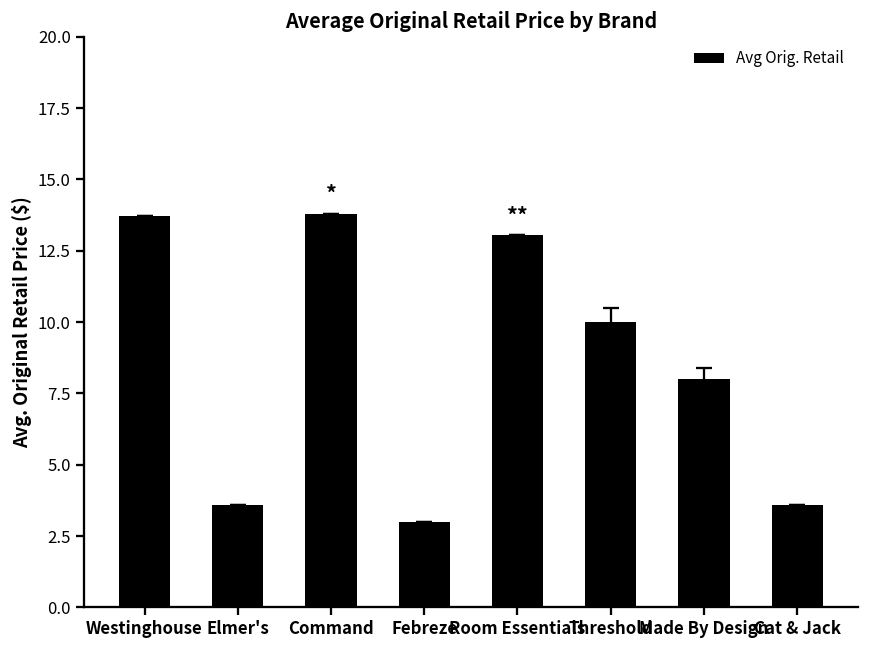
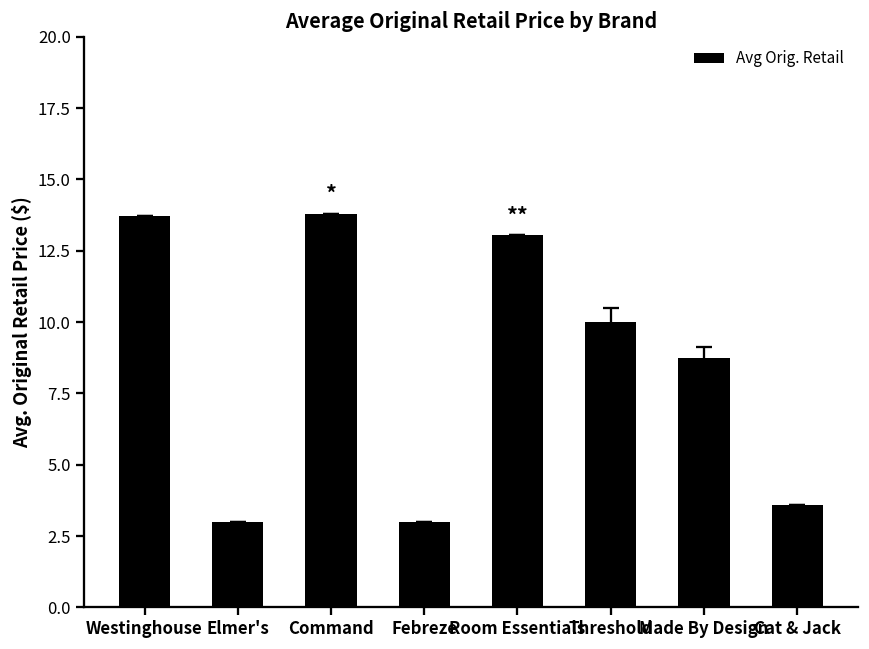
Avg Orig. Retail, Elmer's: 3.6 -> 3.0
Avg Orig. Retail, Made By Design: 8.0 -> 8.7
